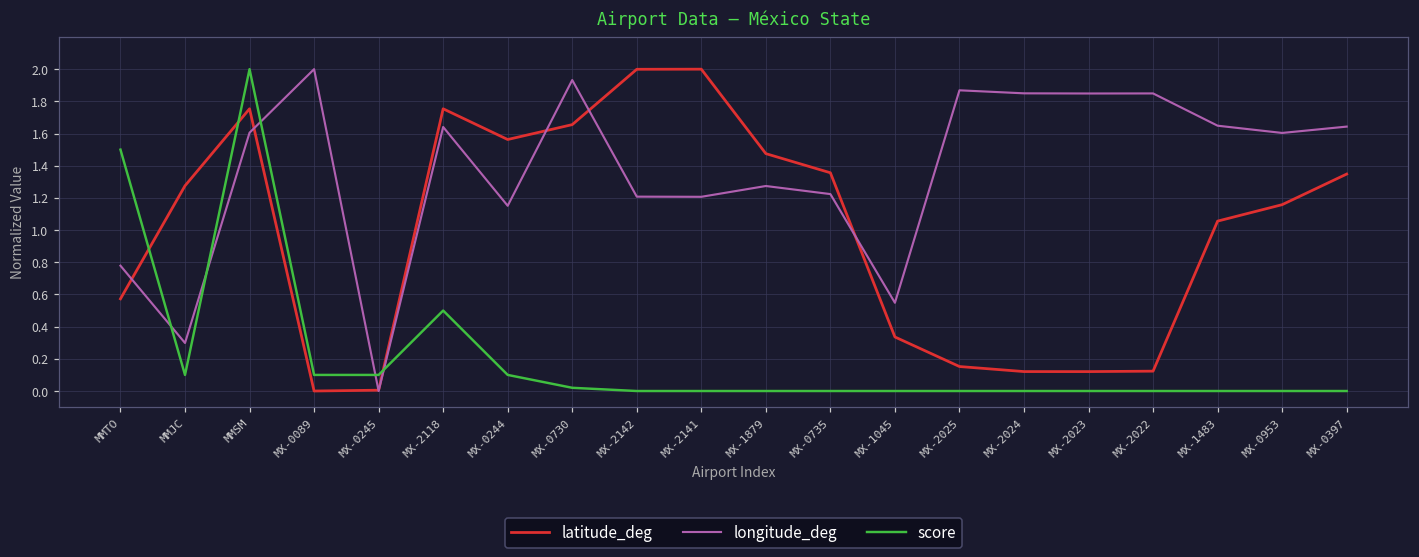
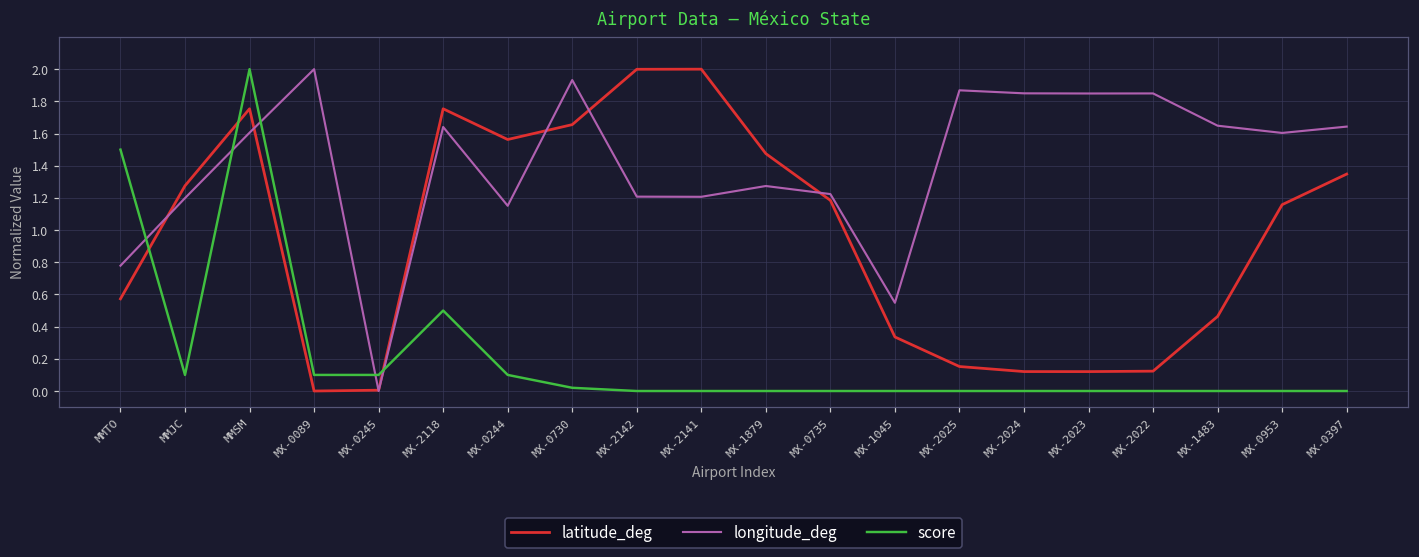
longitude_deg, MMJC: 0.30 -> 1.20
latitude_deg, MX-0735: 1.36 -> 1.18
latitude_deg, MX-1483: 1.06 -> 0.46
